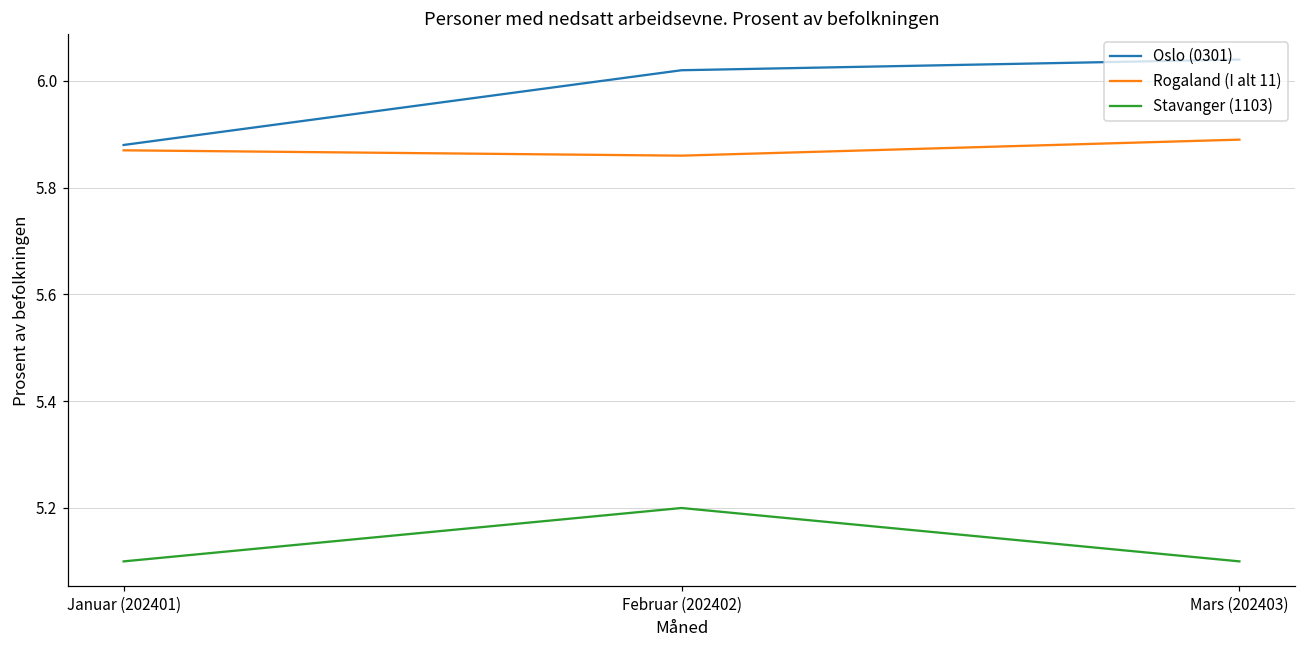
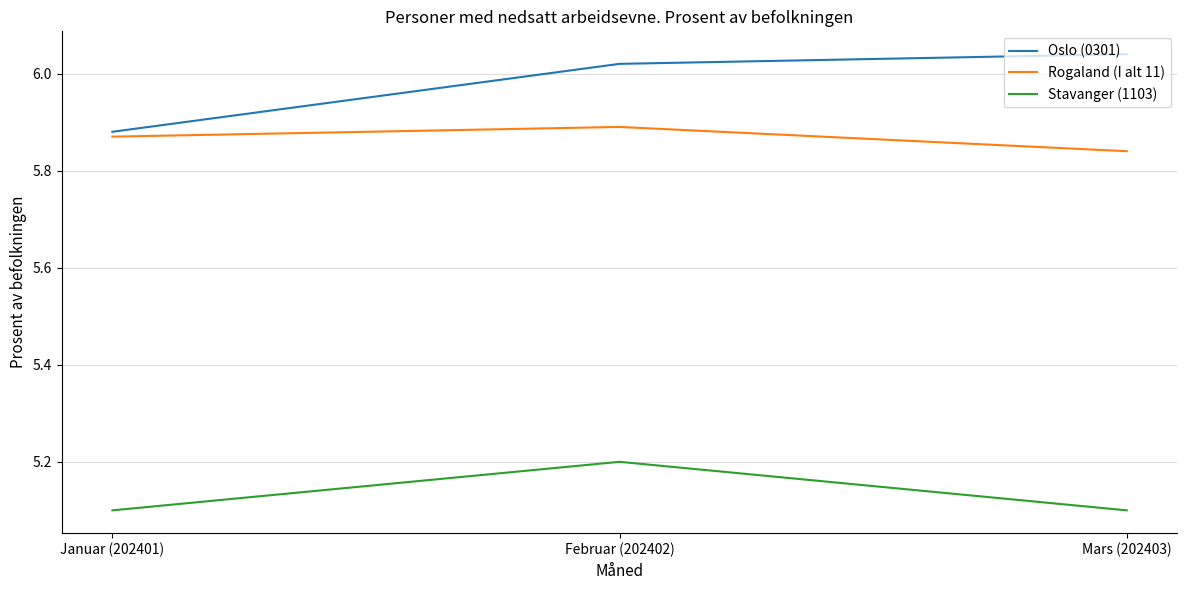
Rogaland (I alt 11), Februar (202402): 5.86 -> 5.89
Rogaland (I alt 11), Mars (202403): 5.89 -> 5.84
